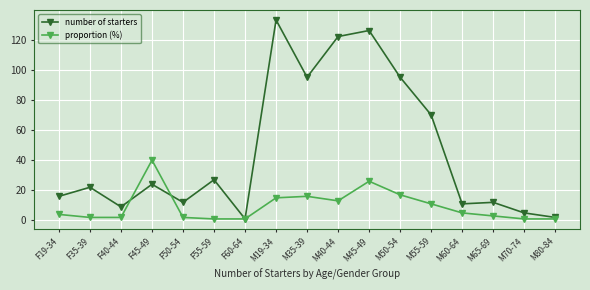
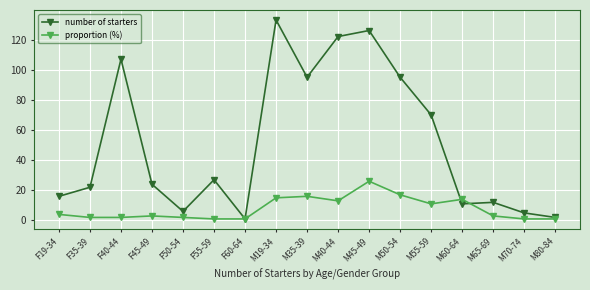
number of starters, F40-44: 9 -> 107
proportion (%), F45-49: 40 -> 3
number of starters, F50-54: 12 -> 6
proportion (%), M60-64: 5 -> 14
